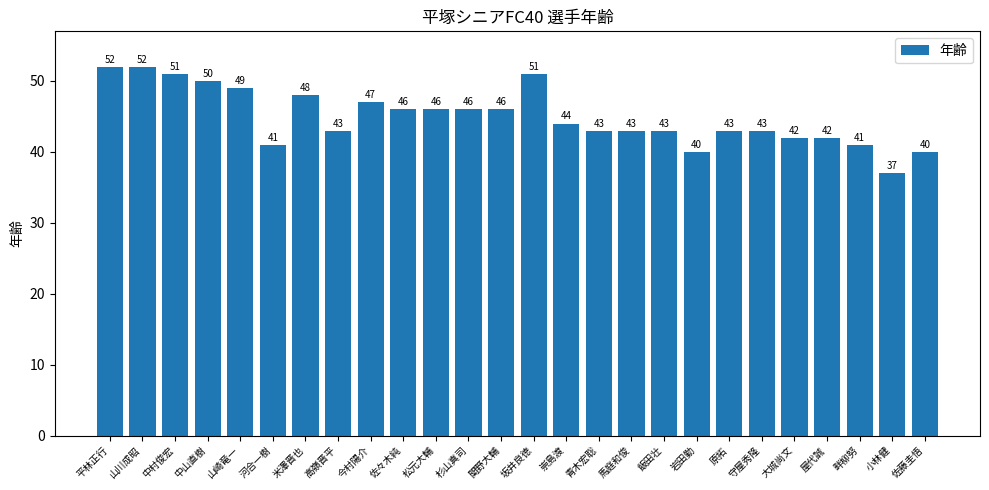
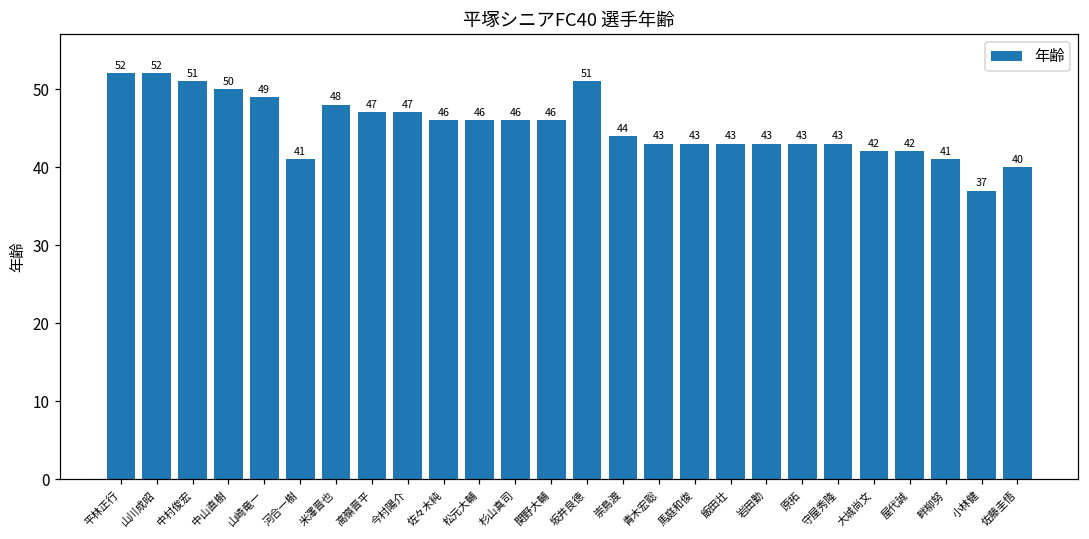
高嶺晋平: 43 -> 47
岩田勤: 40 -> 43
